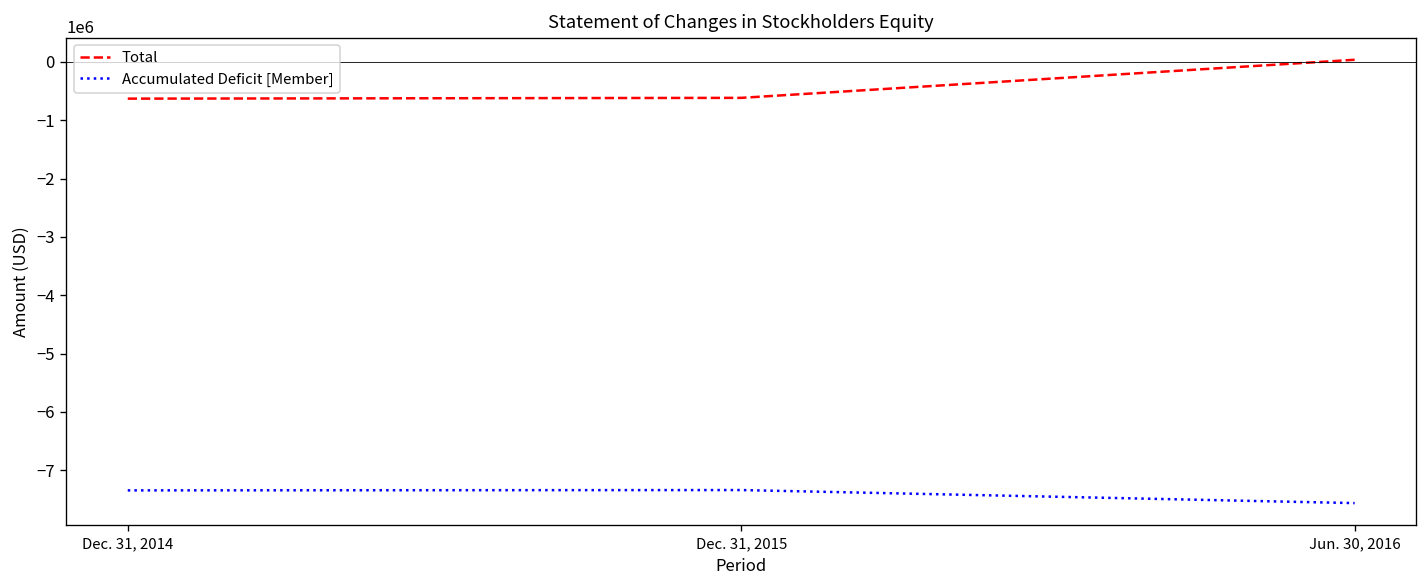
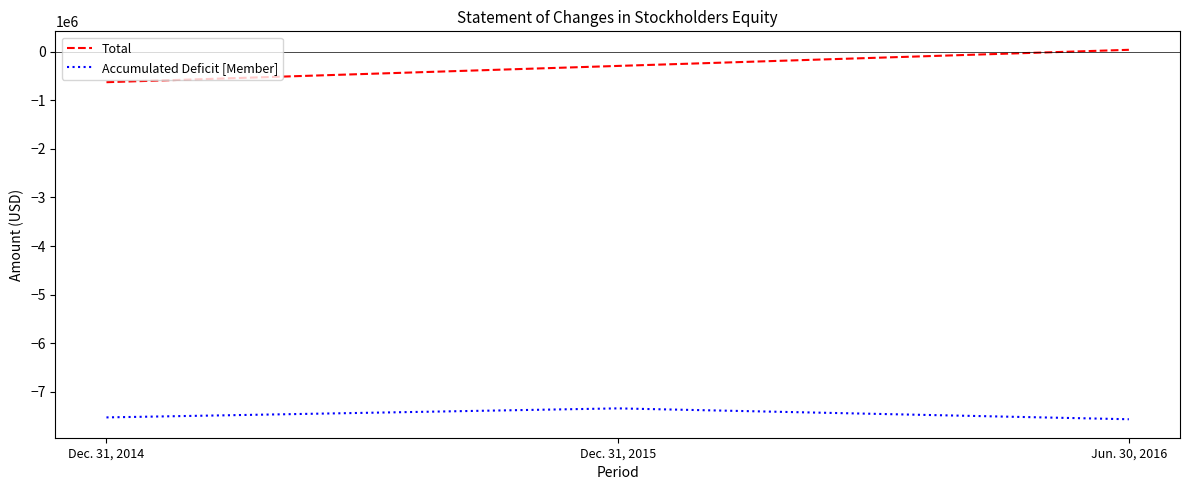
Accumulated Deficit [Member], Dec. 31, 2014: -7300000 -> -7500000
Total, Dec. 31, 2015: -600000 -> -300000
